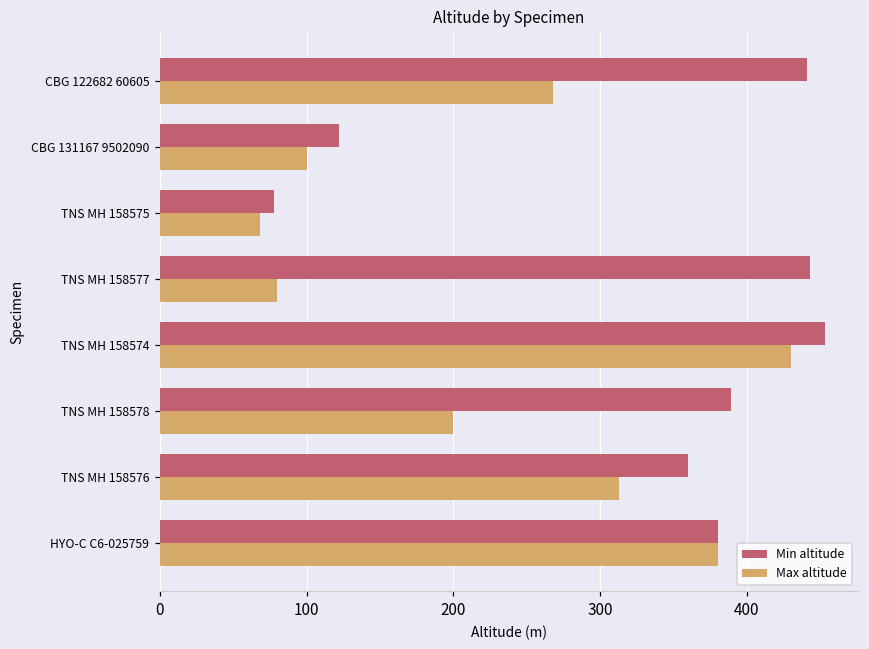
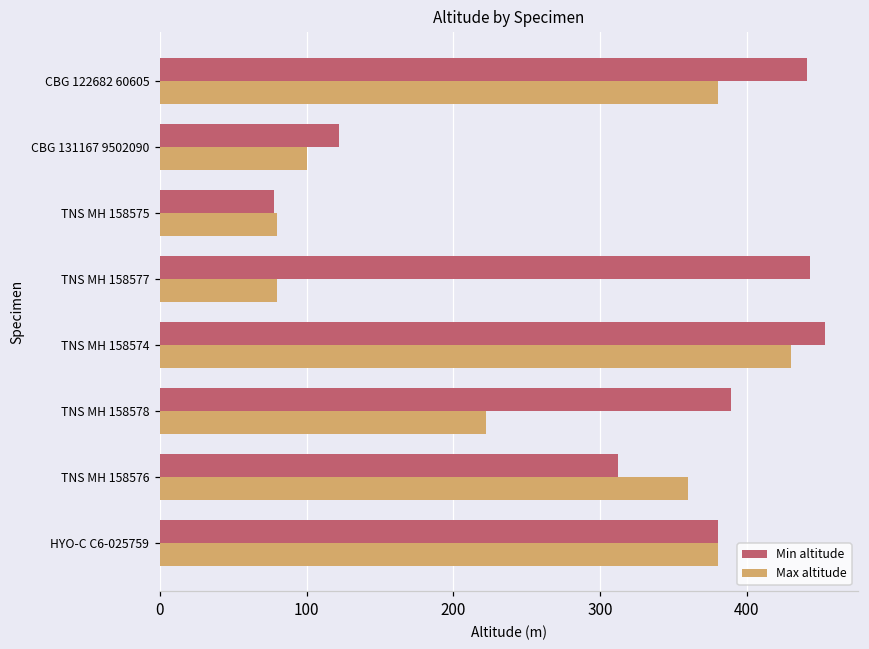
Max altitude, CBG 122682 60605: 268 -> 380
Max altitude, TNS MH 158575: 68 -> 80
Max altitude, TNS MH 158578: 200 -> 222
Min altitude, TNS MH 158576: 360 -> 312
Max altitude, TNS MH 158576: 313 -> 360
